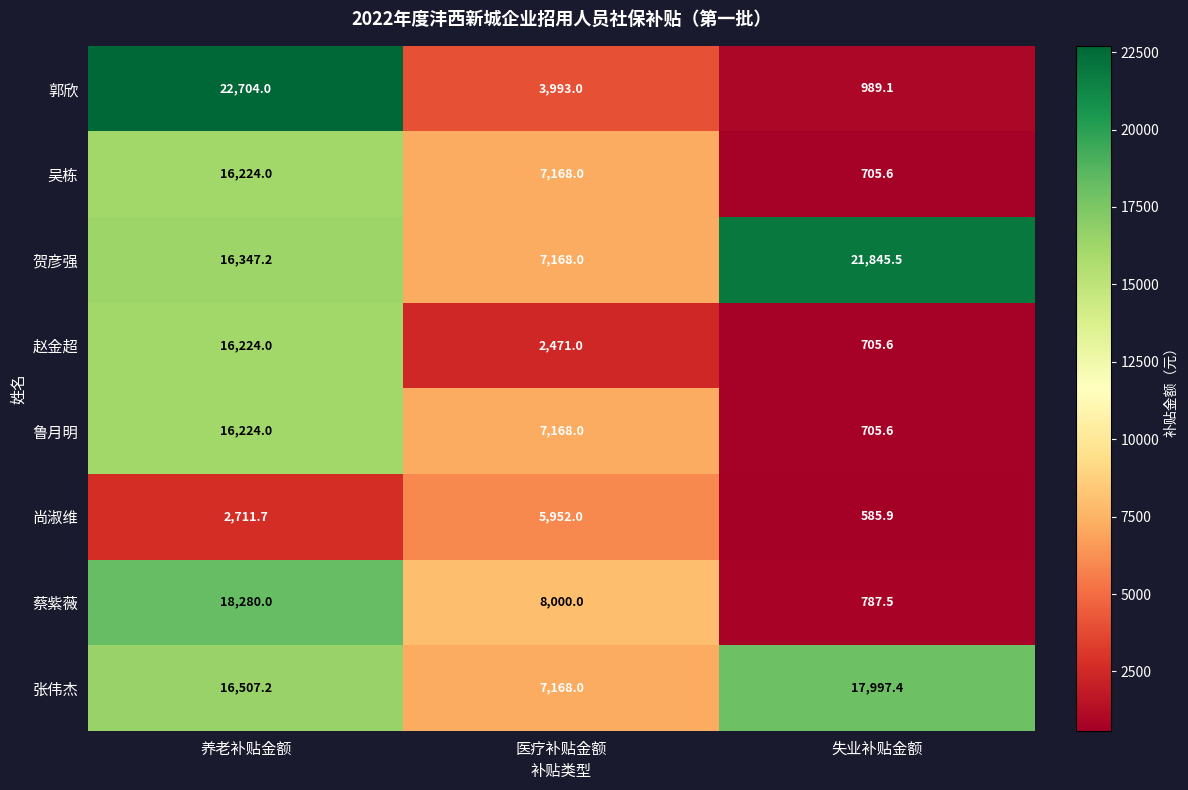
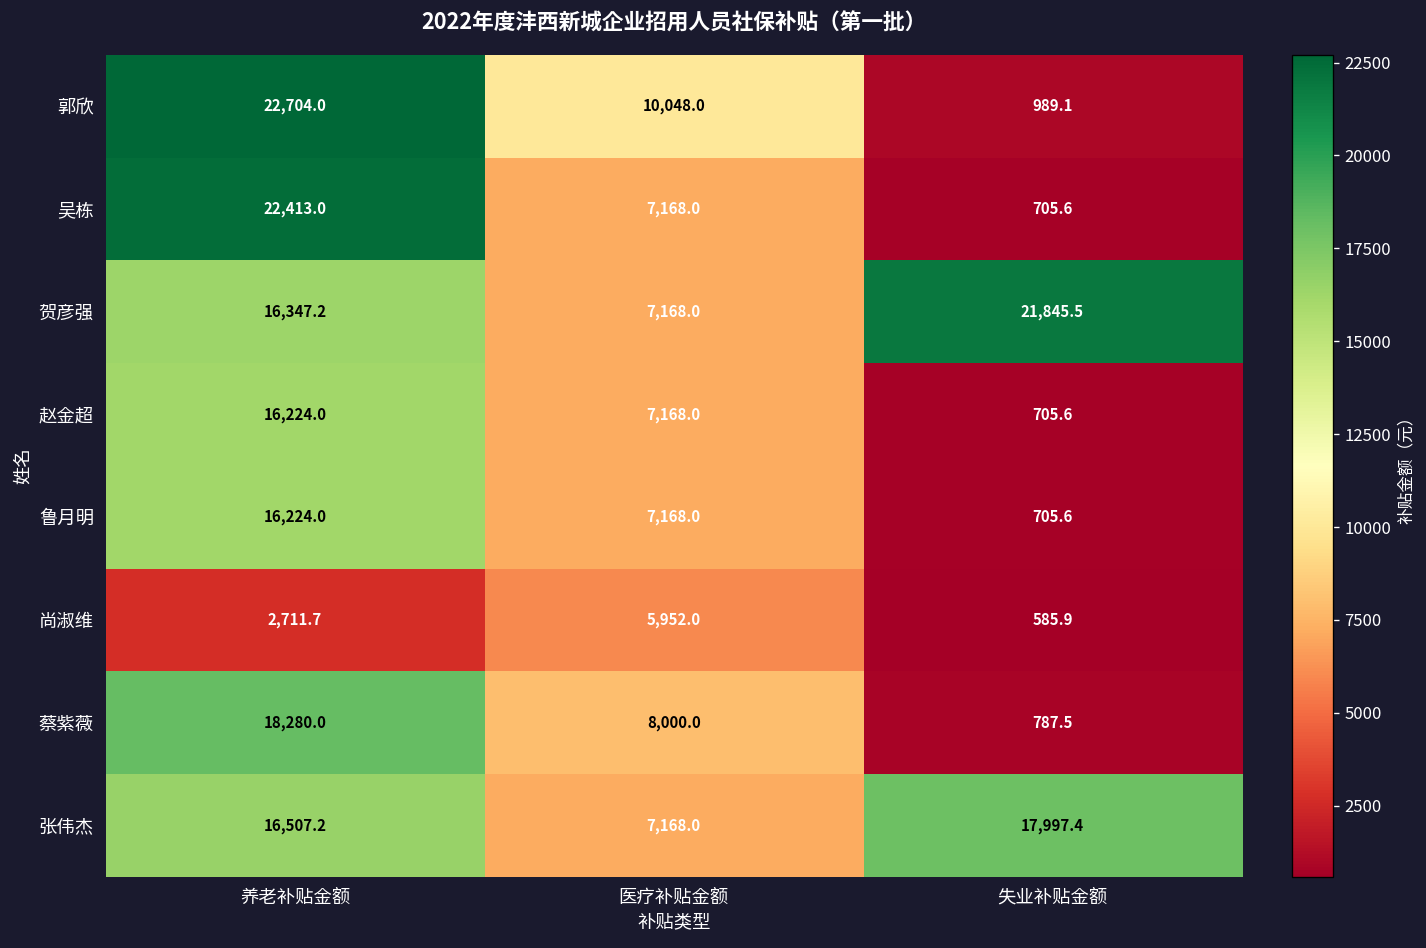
郭欣, 医疗补贴金额: 3,993.0 -> 10,048.0
吴栋, 养老补贴金额: 16,224.0 -> 22,413.0
赵金超, 医疗补贴金额: 2,471.0 -> 7,168.0
